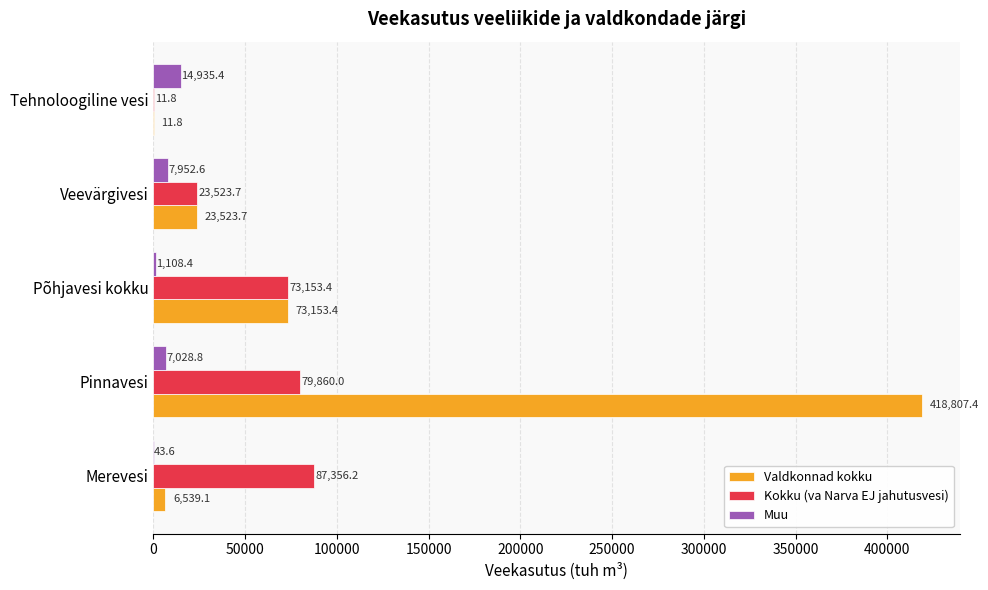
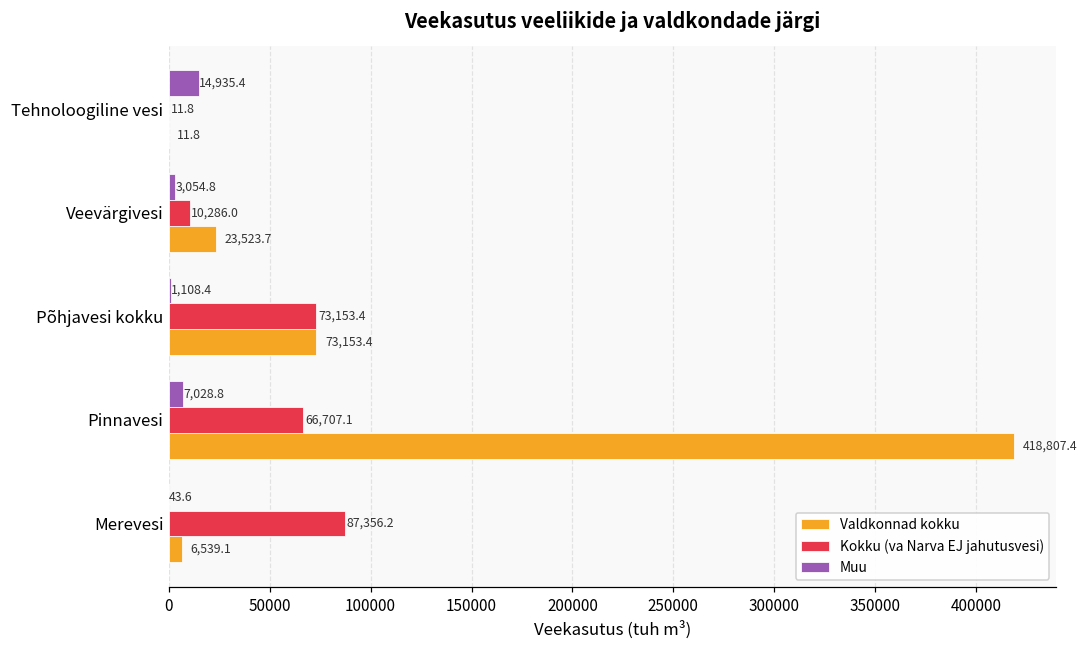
Muu, Veevärgivesi: 7,952.6 -> 3,054.8
Kokku (va Narva EJ jahutusvesi), Veevärgivesi: 23,523.7 -> 10,286.0
Kokku (va Narva EJ jahutusvesi), Pinnavesi: 79,860.0 -> 66,707.1
